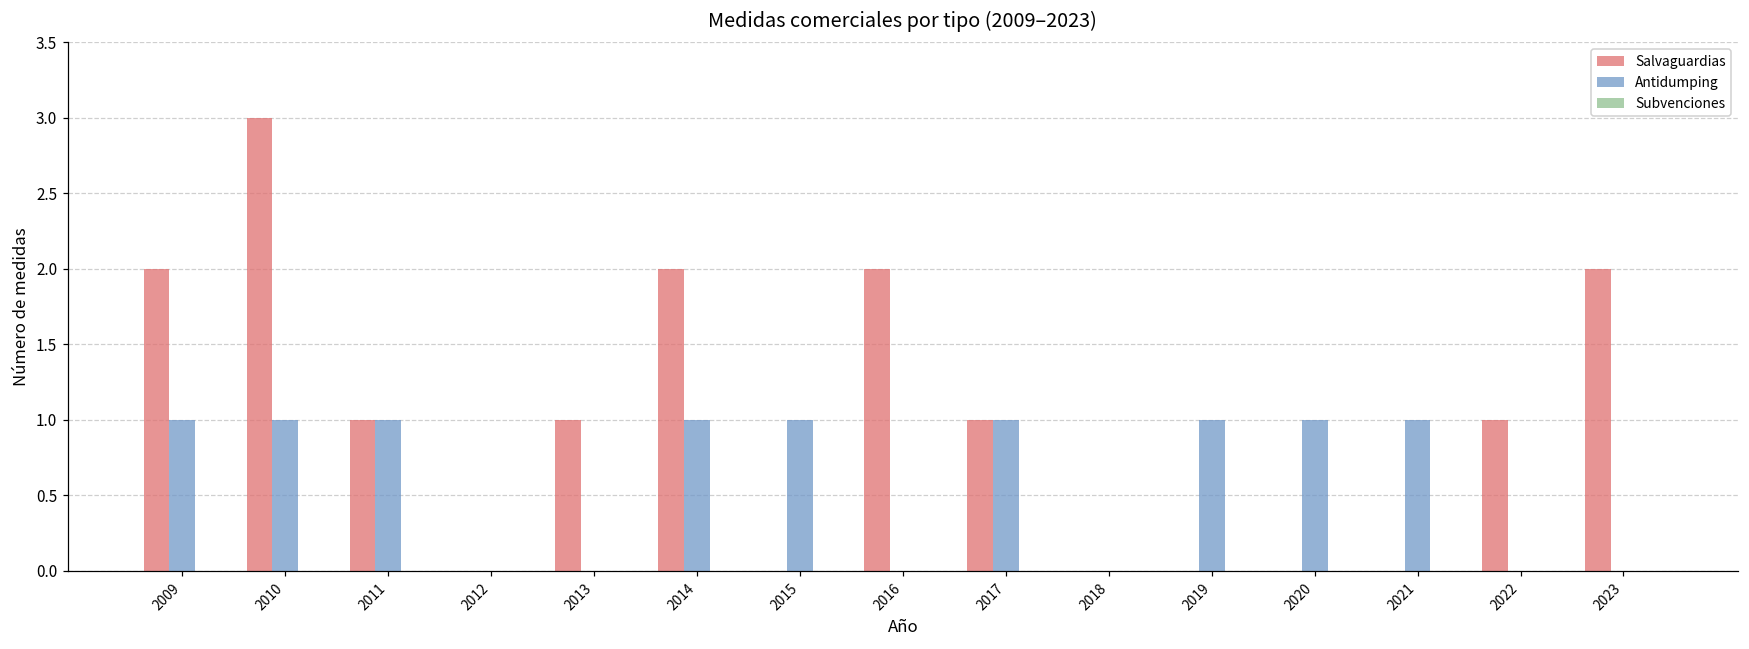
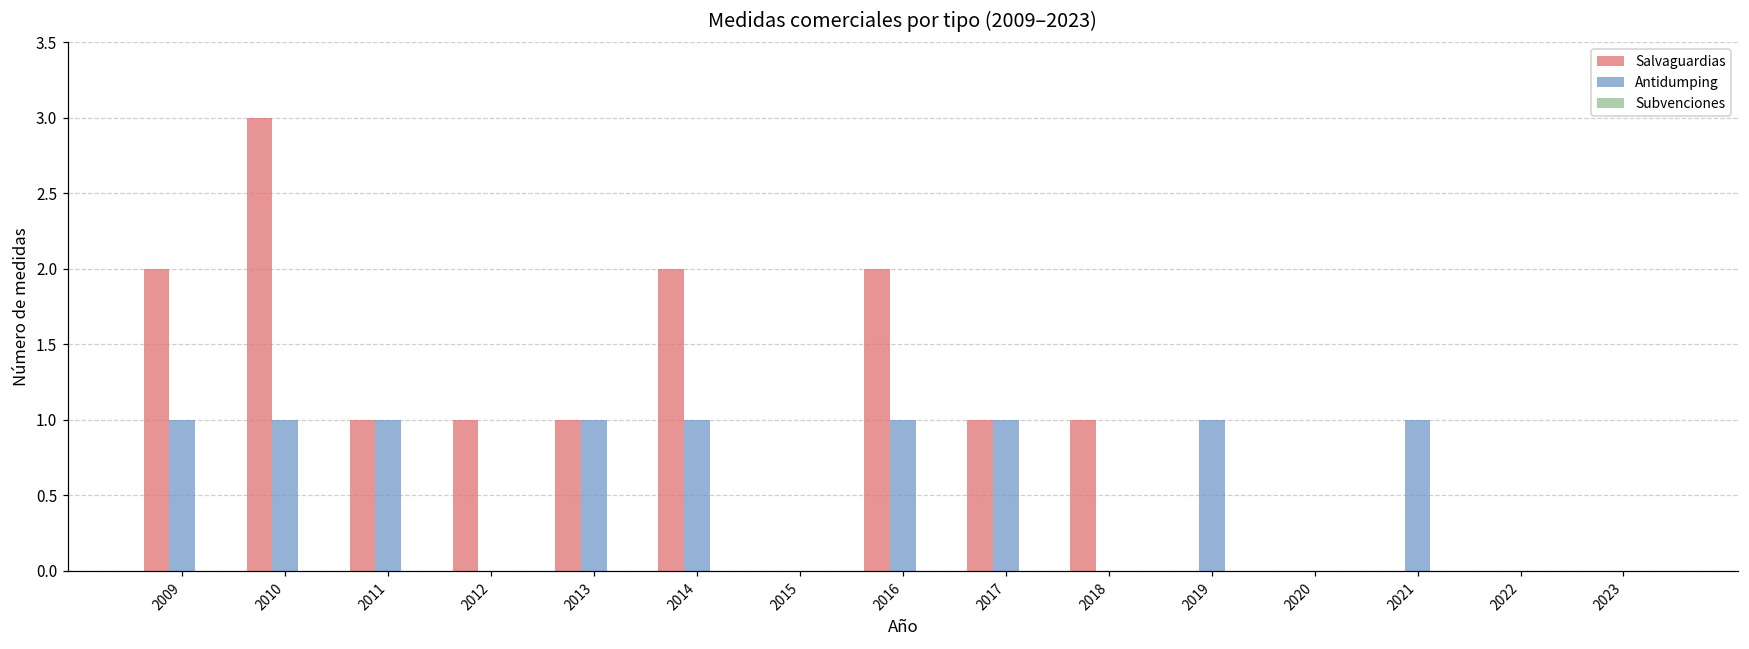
Salvaguardias, 2012: 0 -> 1
Antidumping, 2013: 0 -> 1
Antidumping, 2015: 1 -> 0
Antidumping, 2016: 0 -> 1
Salvaguardias, 2018: 0 -> 1
Antidumping, 2020: 1 -> 0
Salvaguardias, 2022: 1 -> 0
Salvaguardias, 2023: 2 -> 0
